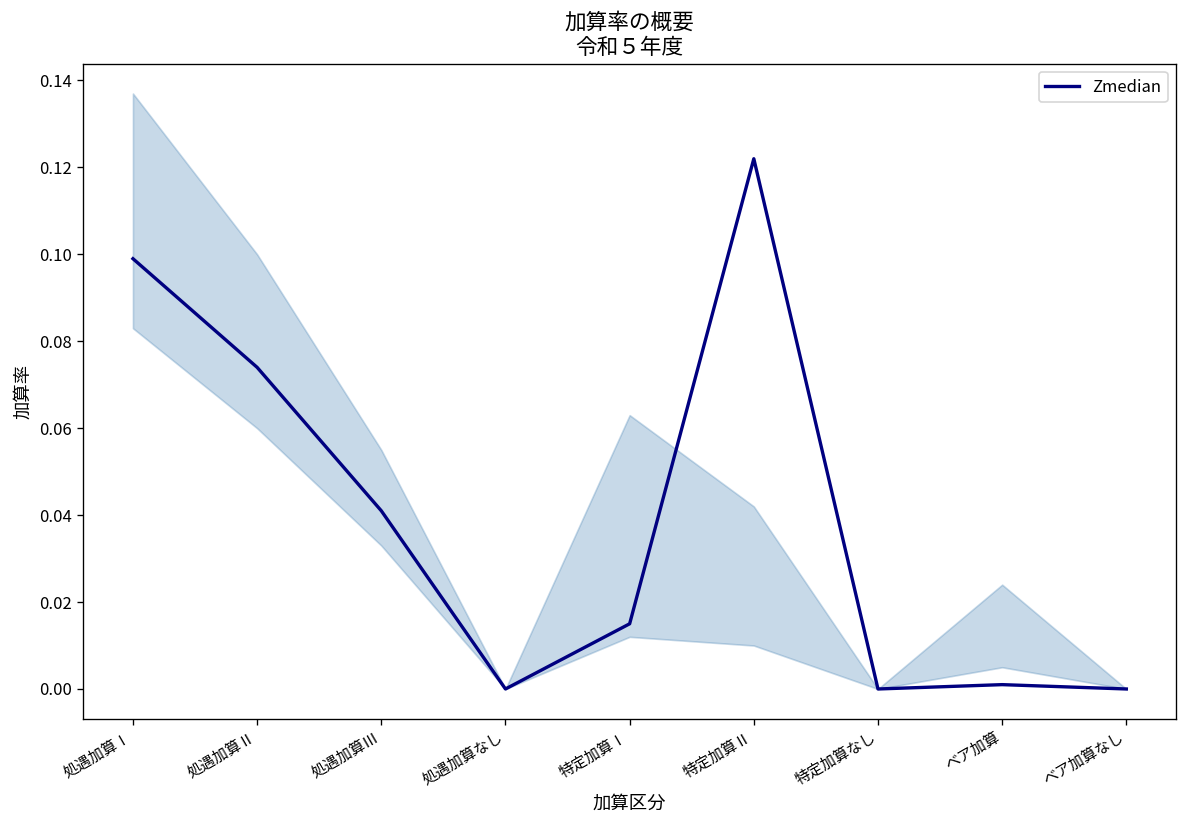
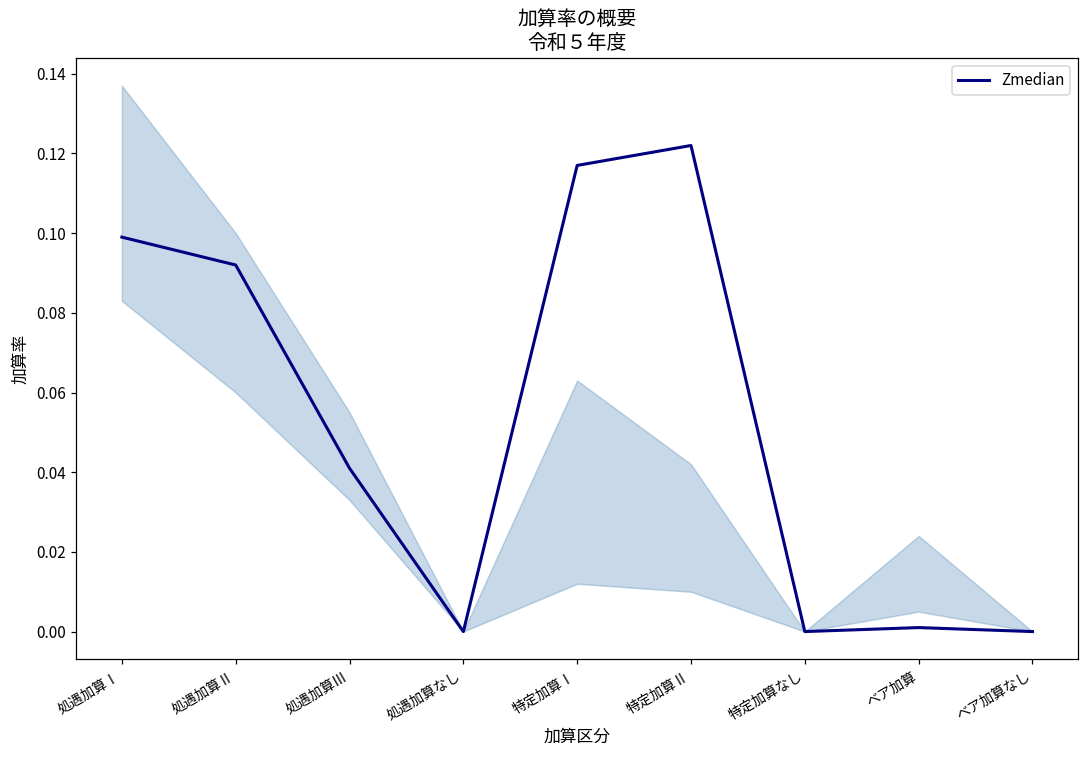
Zmedian, 処遇加算Ⅱ: 0.074 -> 0.092
Zmedian, 特定加算Ⅰ: 0.015 -> 0.117
